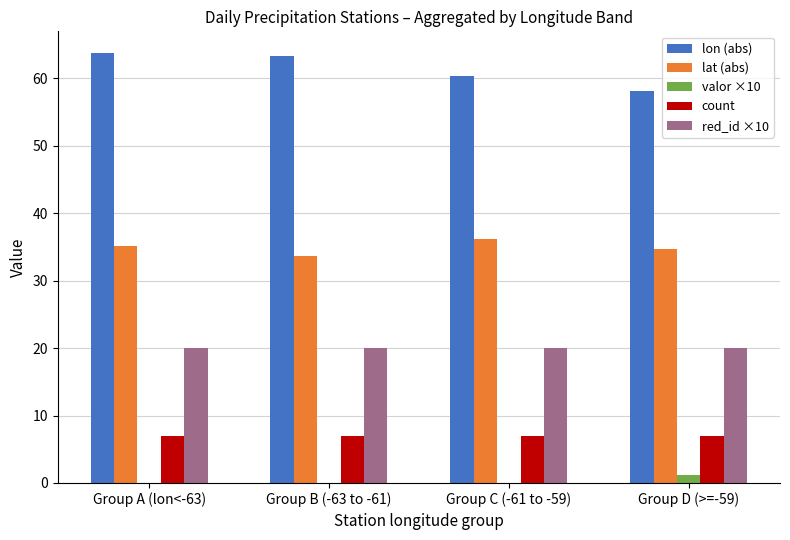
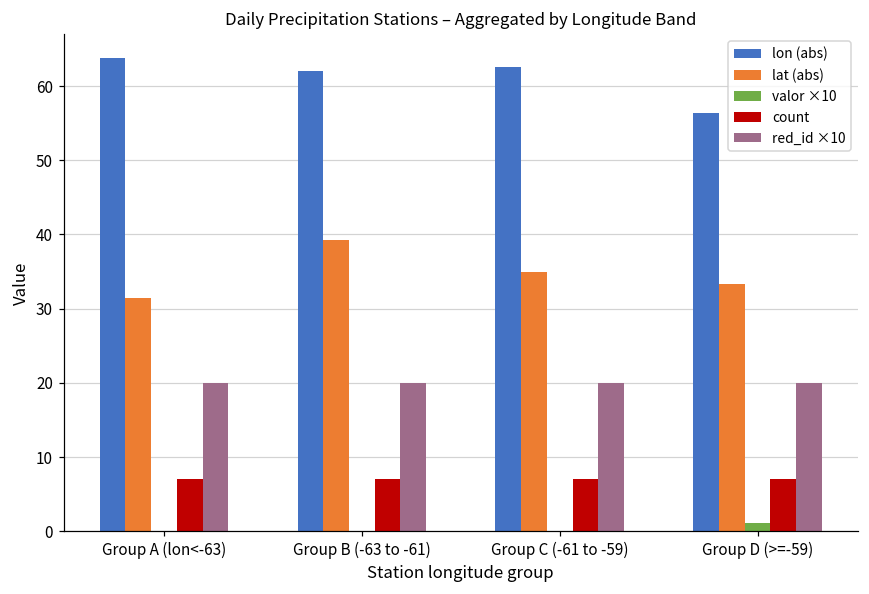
lat (abs), Group A (lon<-63): 35 -> 31
lon (abs), Group B (-63 to -61): 63 -> 62
lat (abs), Group B (-63 to -61): 34 -> 39
lon (abs), Group C (-61 to -59): 60 -> 63
lat (abs), Group C (-61 to -59): 36 -> 35
lon (abs), Group D (>=-59): 58 -> 56
lat (abs), Group D (>=-59): 35 -> 33
